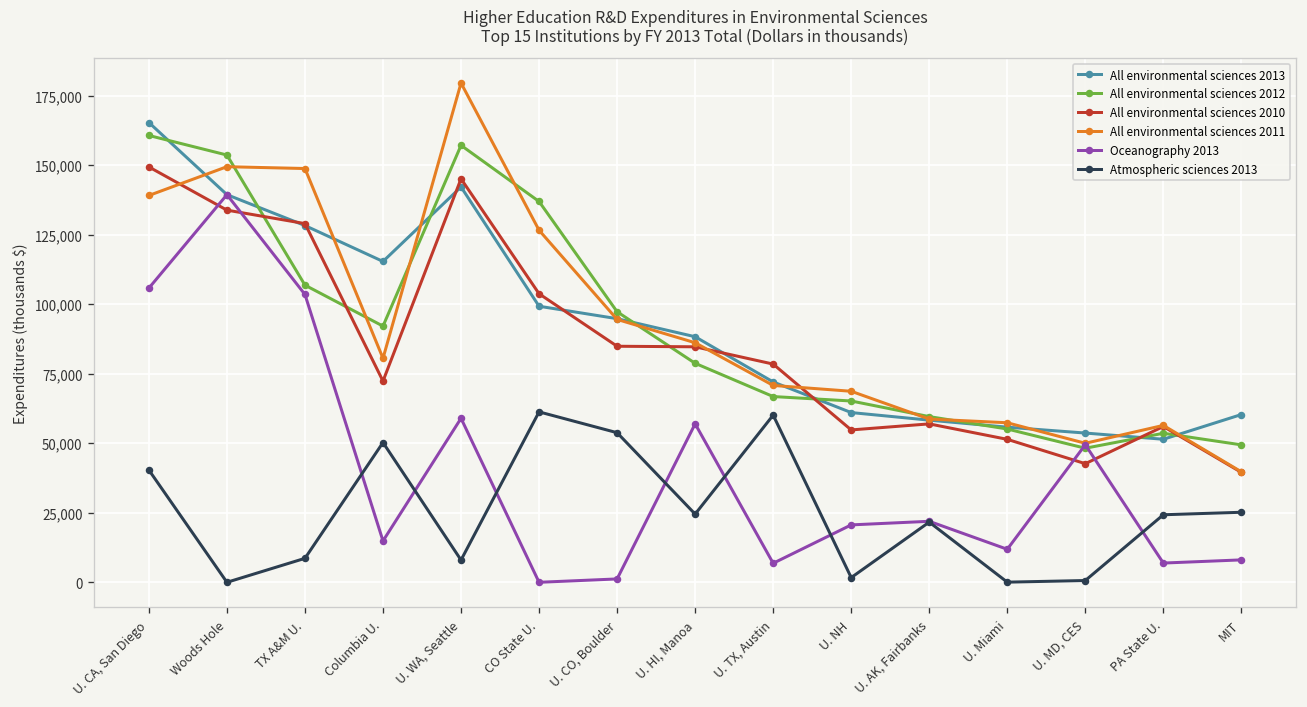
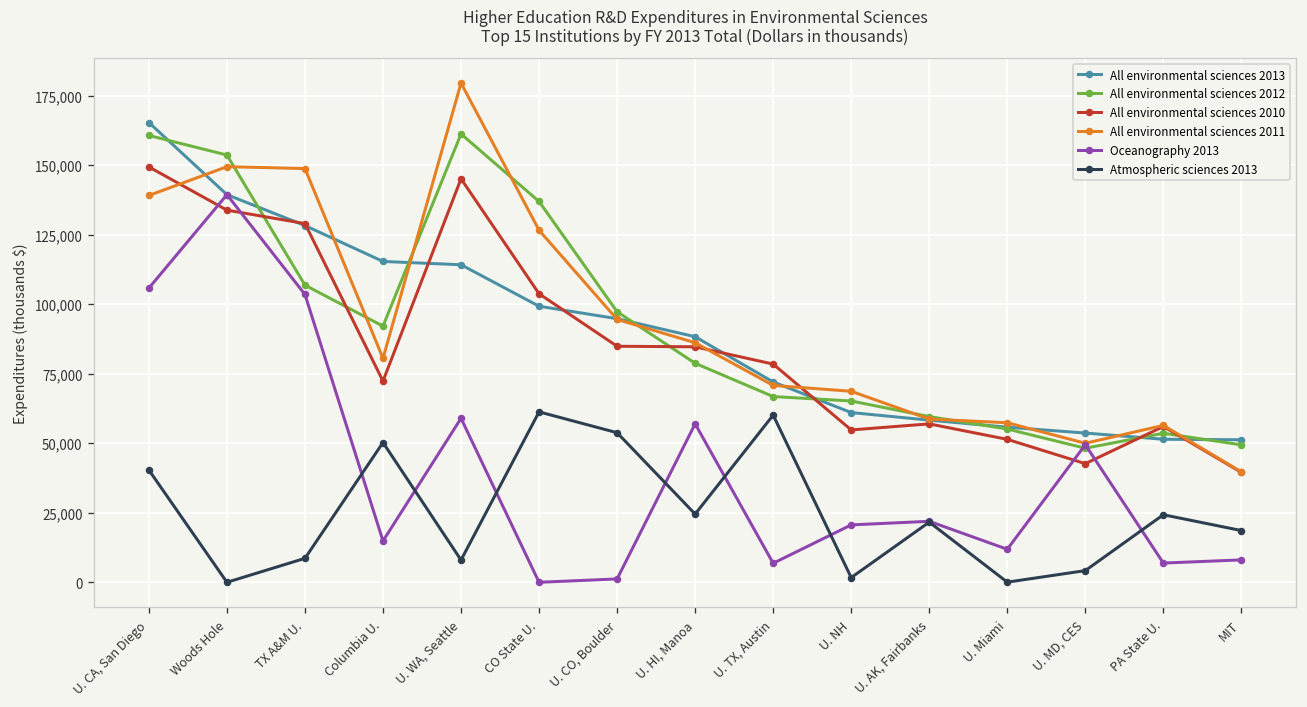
All environmental sciences 2013, U. WA, Seattle: 142,000 -> 114,000
All environmental sciences 2012, U. WA, Seattle: 157,000 -> 161,000
Atmospheric sciences 2013, U. MD, CES: 1,000 -> 4,000
All environmental sciences 2013, MIT: 60,000 -> 51,000
Atmospheric sciences 2013, MIT: 25,000 -> 19,000
